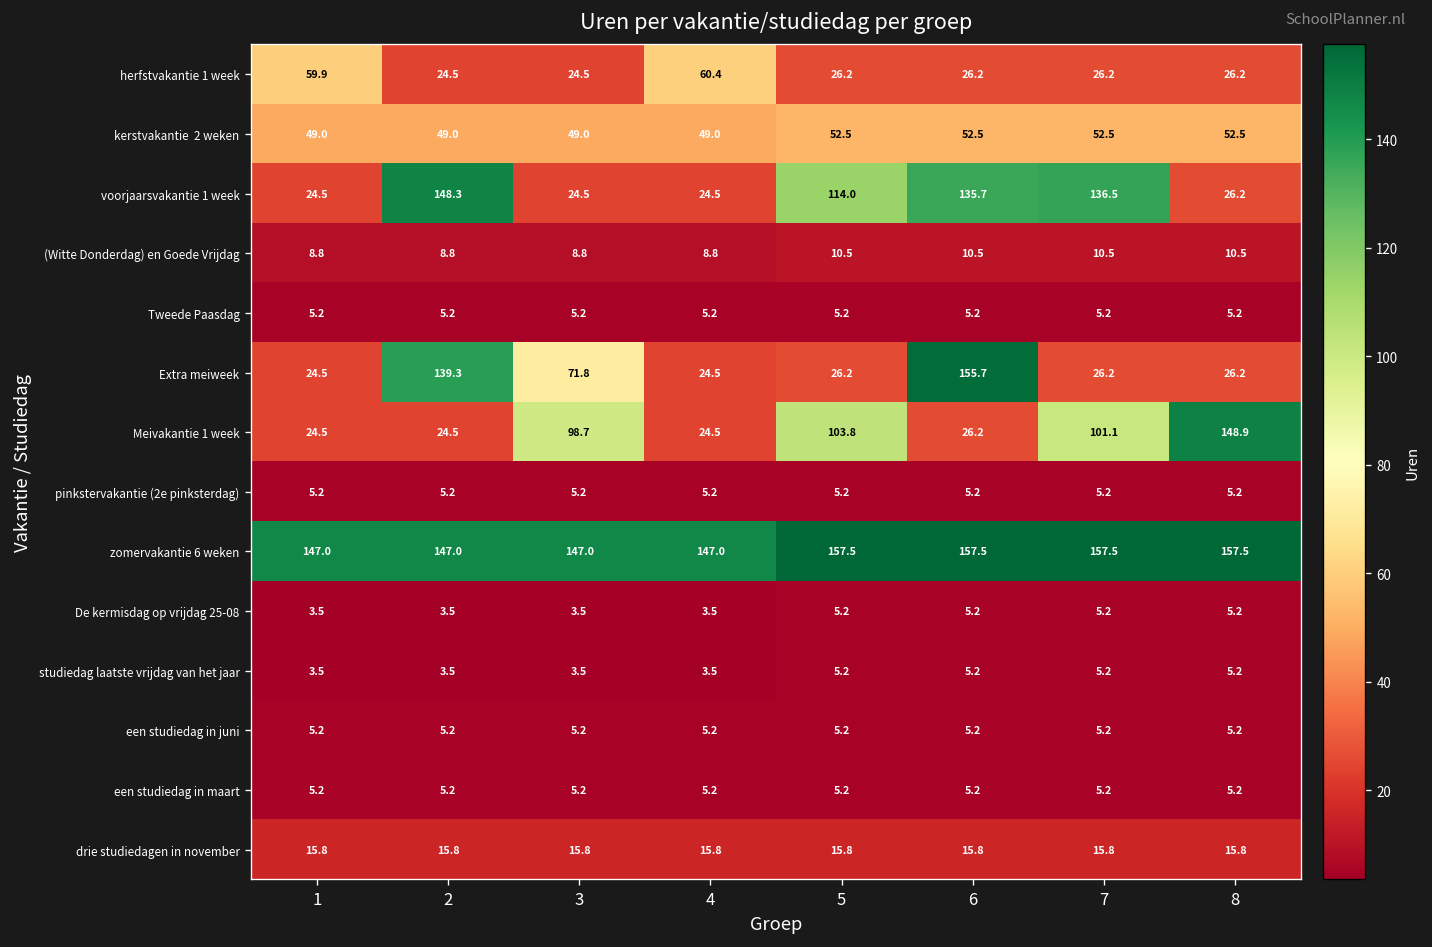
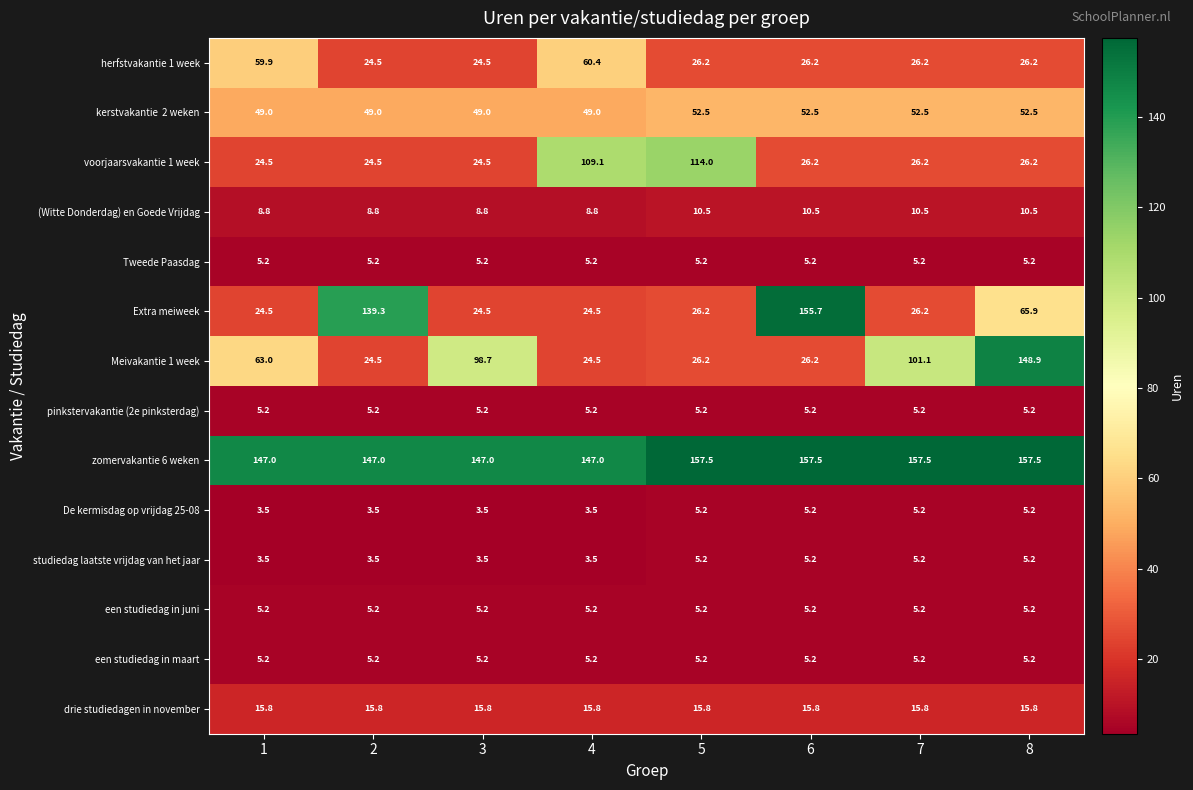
voorjaarsvakantie 1 week, 2: 148.3 -> 24.5
voorjaarsvakantie 1 week, 4: 24.5 -> 109.1
voorjaarsvakantie 1 week, 6: 135.7 -> 26.2
voorjaarsvakantie 1 week, 7: 136.5 -> 26.2
Extra meiweek, 3: 71.8 -> 24.5
Extra meiweek, 8: 26.2 -> 65.9
Meivakantie 1 week, 1: 24.5 -> 63.0
Meivakantie 1 week, 5: 103.8 -> 26.2
